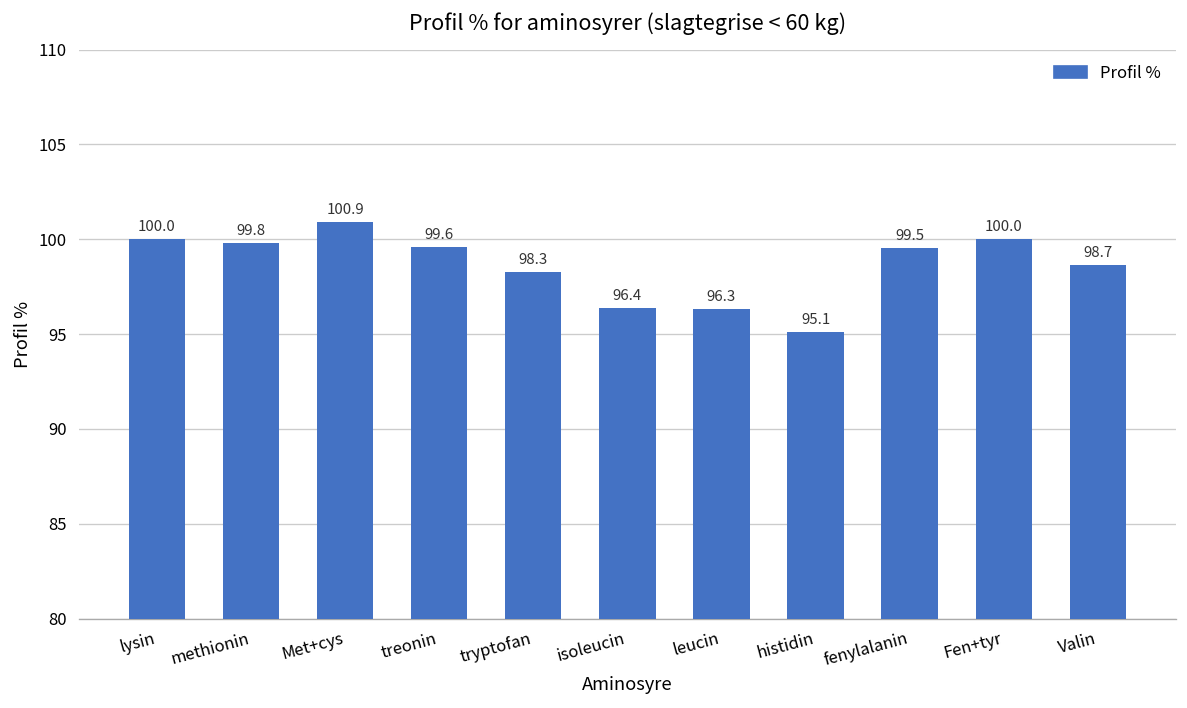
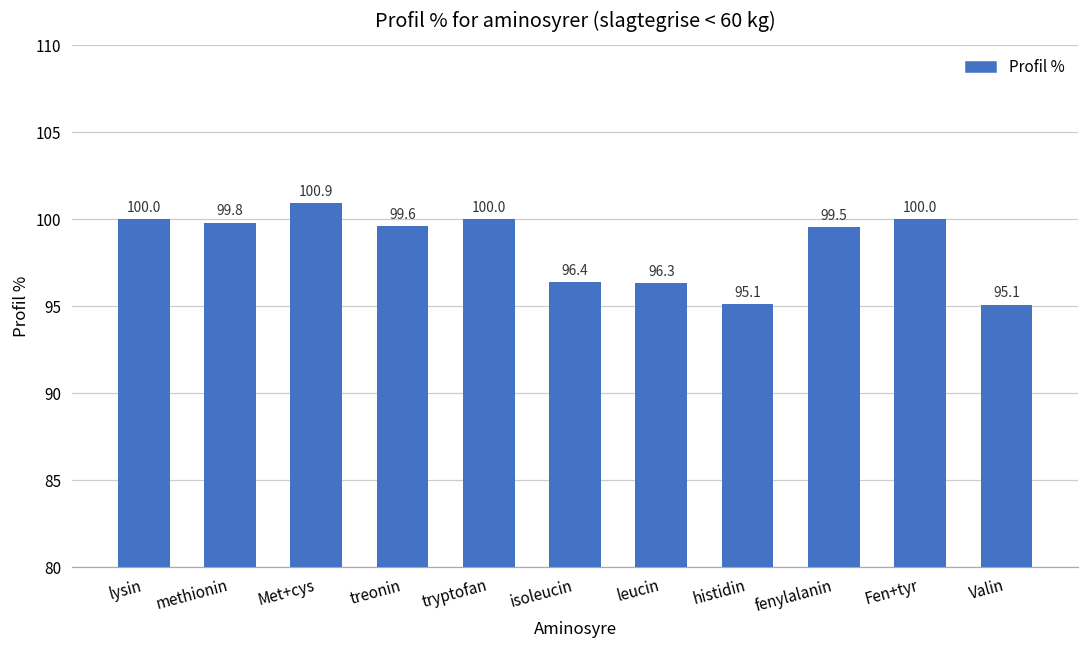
tryptofan: 98.3 -> 100.0
Valin: 98.7 -> 95.1
